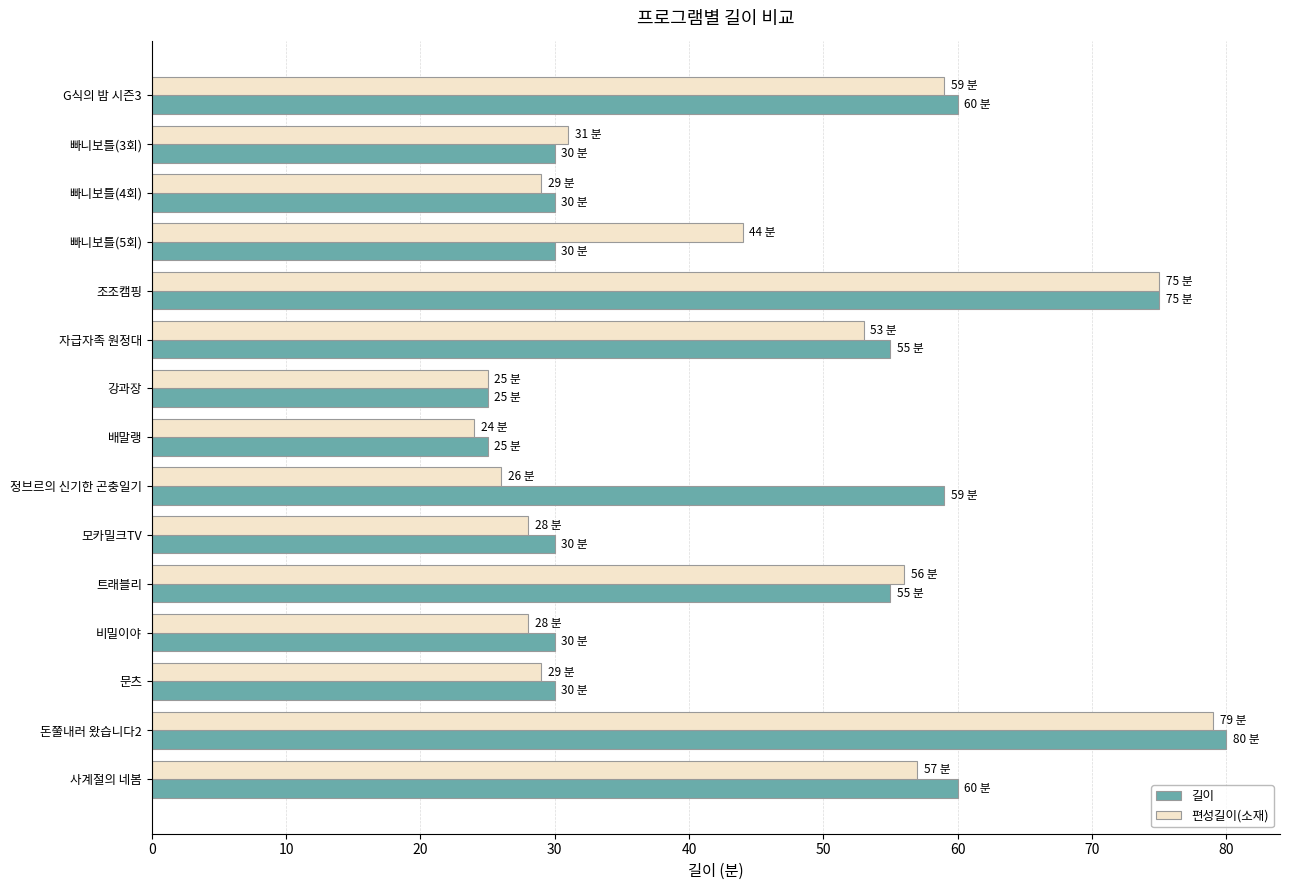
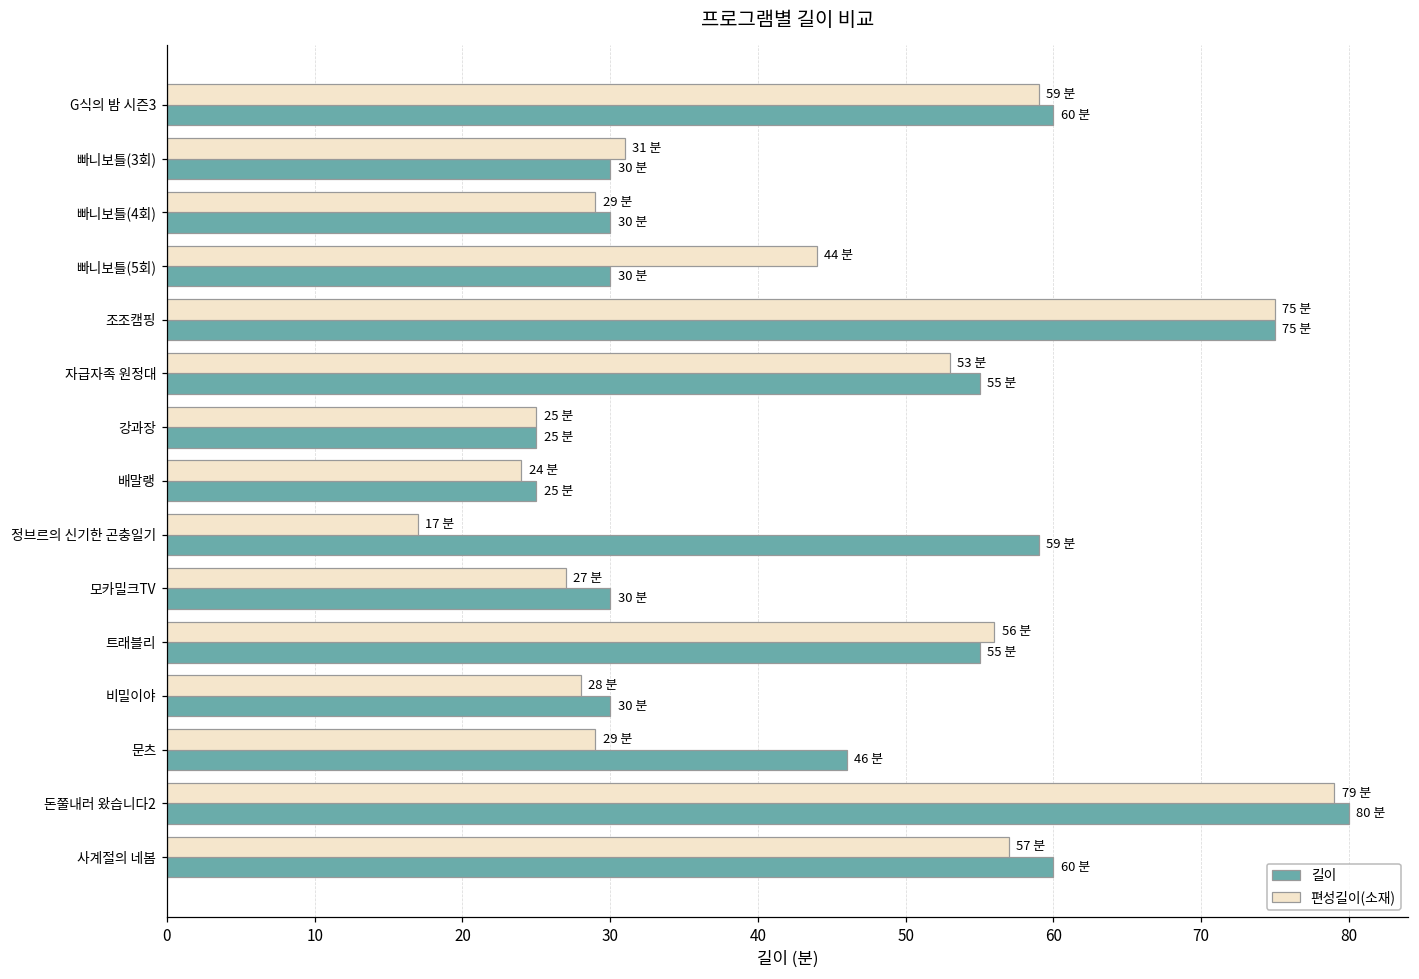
편성길이(소재), 정브르의 신기한 곤충일기: 26 -> 17
편성길이(소재), 모카밀크TV: 28 -> 27
길이, 문츠: 30 -> 46
